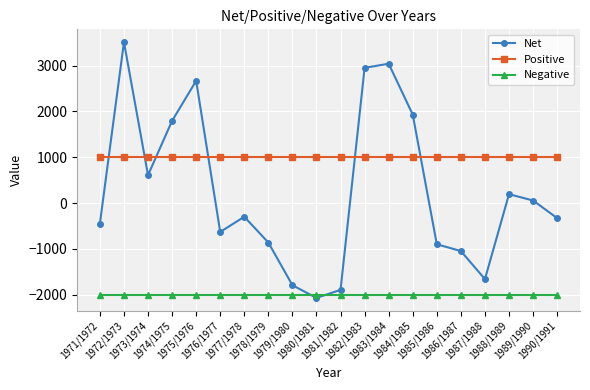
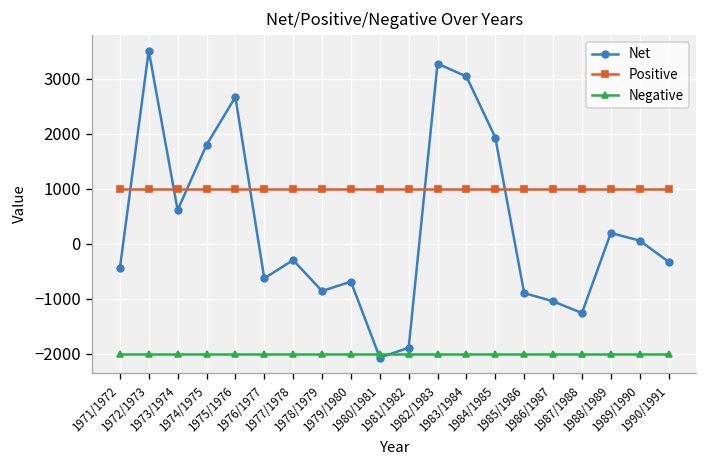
Net, 1979/1980: -1800 -> -700
Net, 1982/1983: 3000 -> 3300
Net, 1987/1988: -1700 -> -1300
